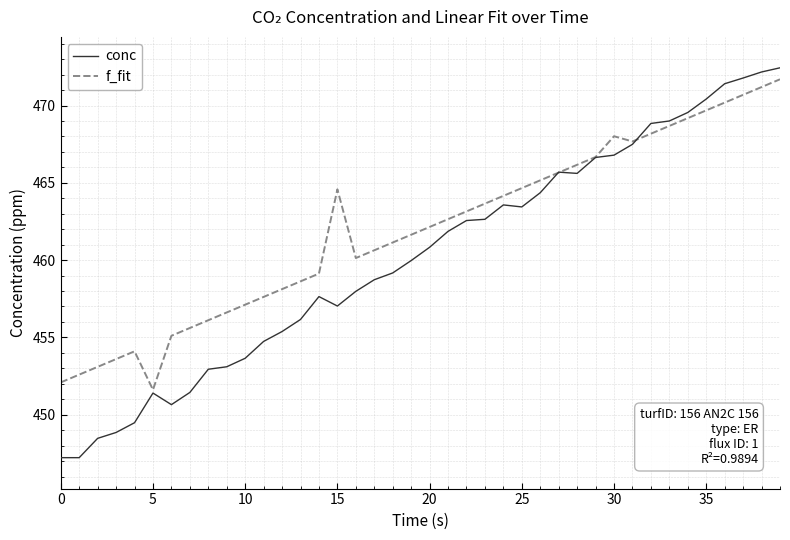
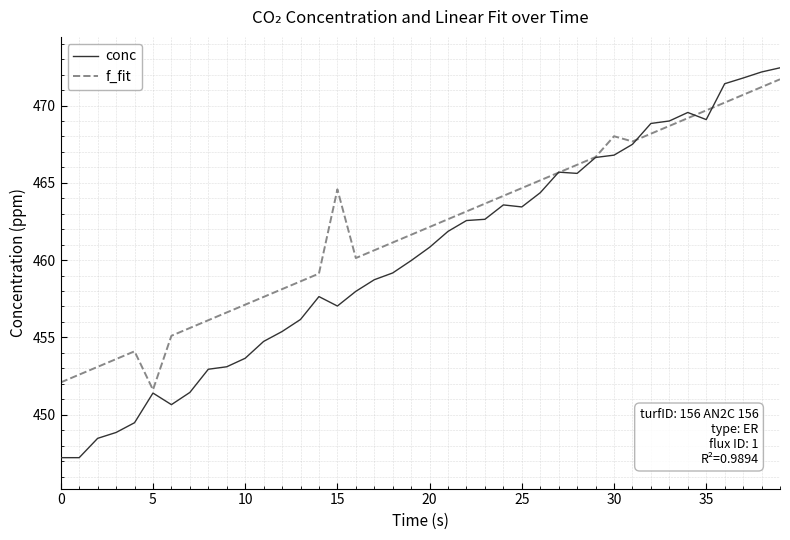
conc, 35: 470.4 -> 469.1
